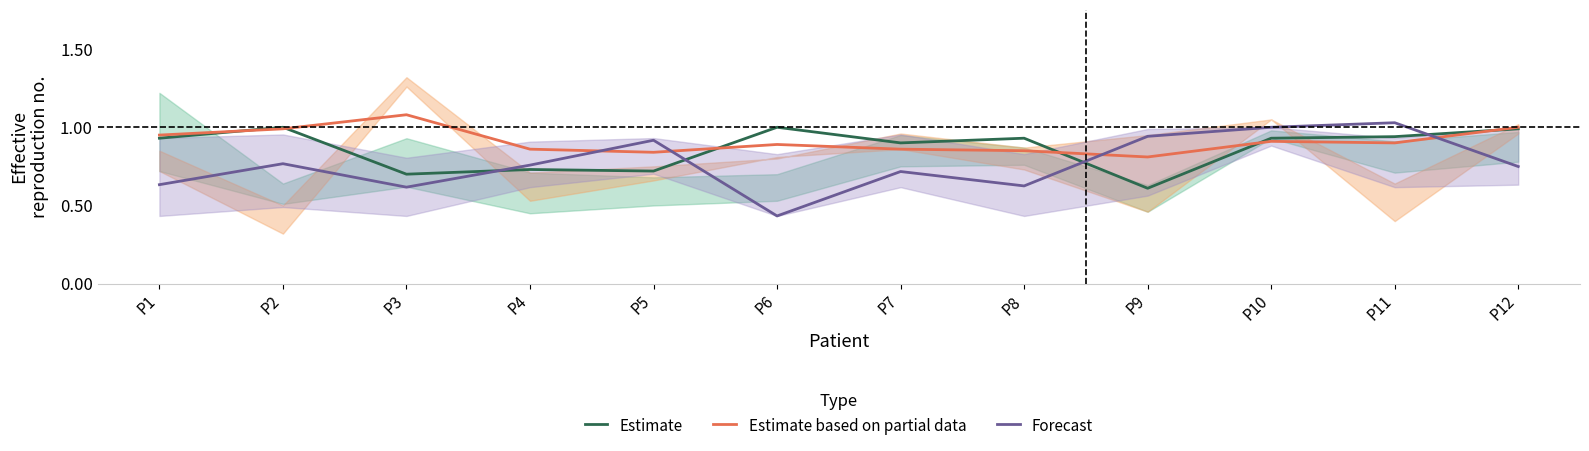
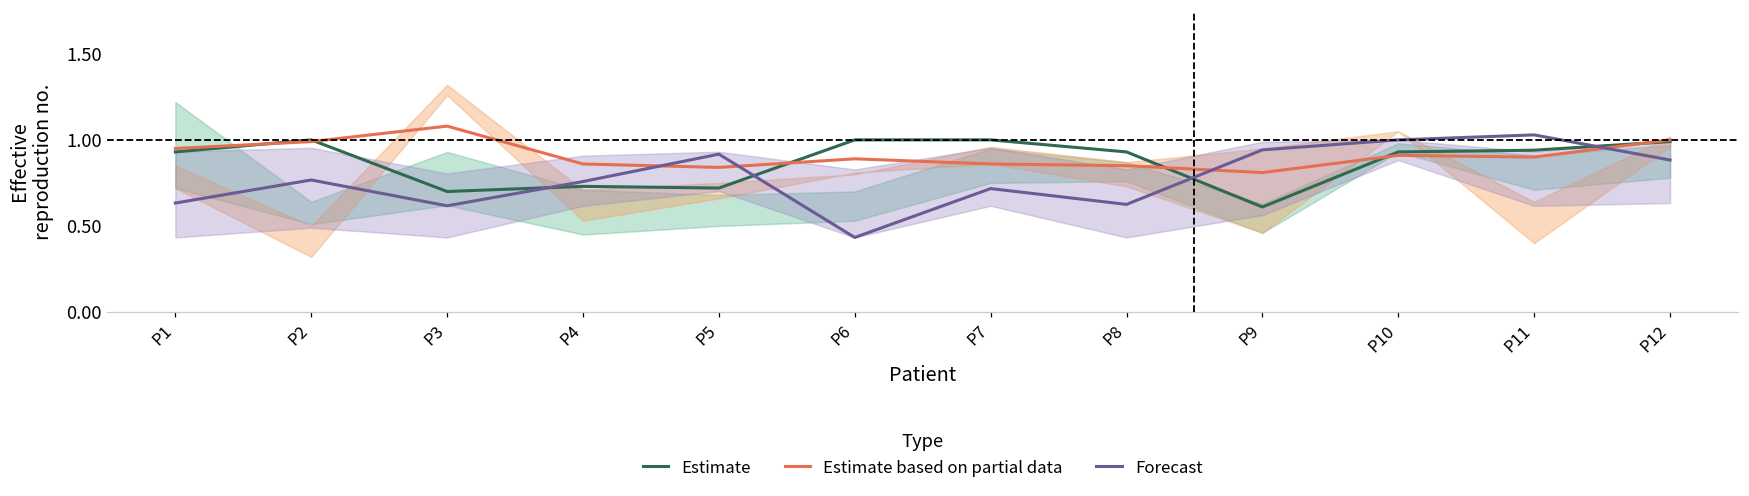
Estimate, P7: 0.9 -> 1.0
Forecast, P12: 0.75 -> 0.88
